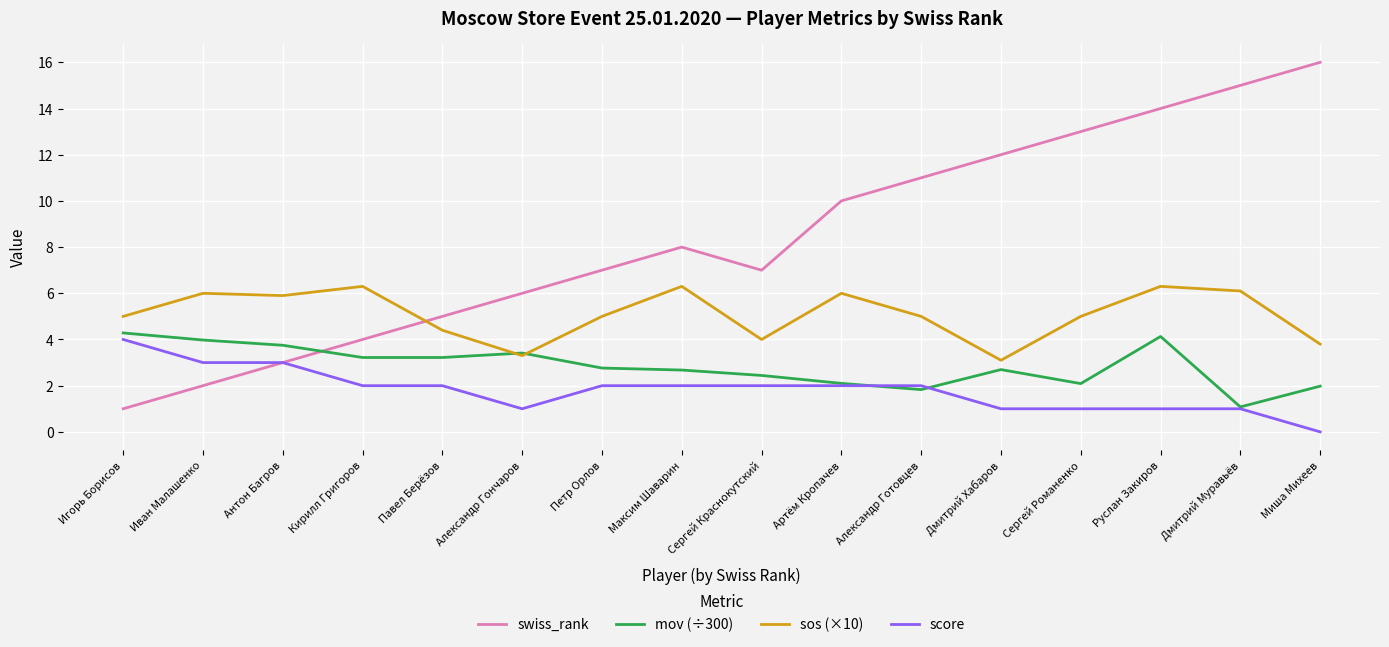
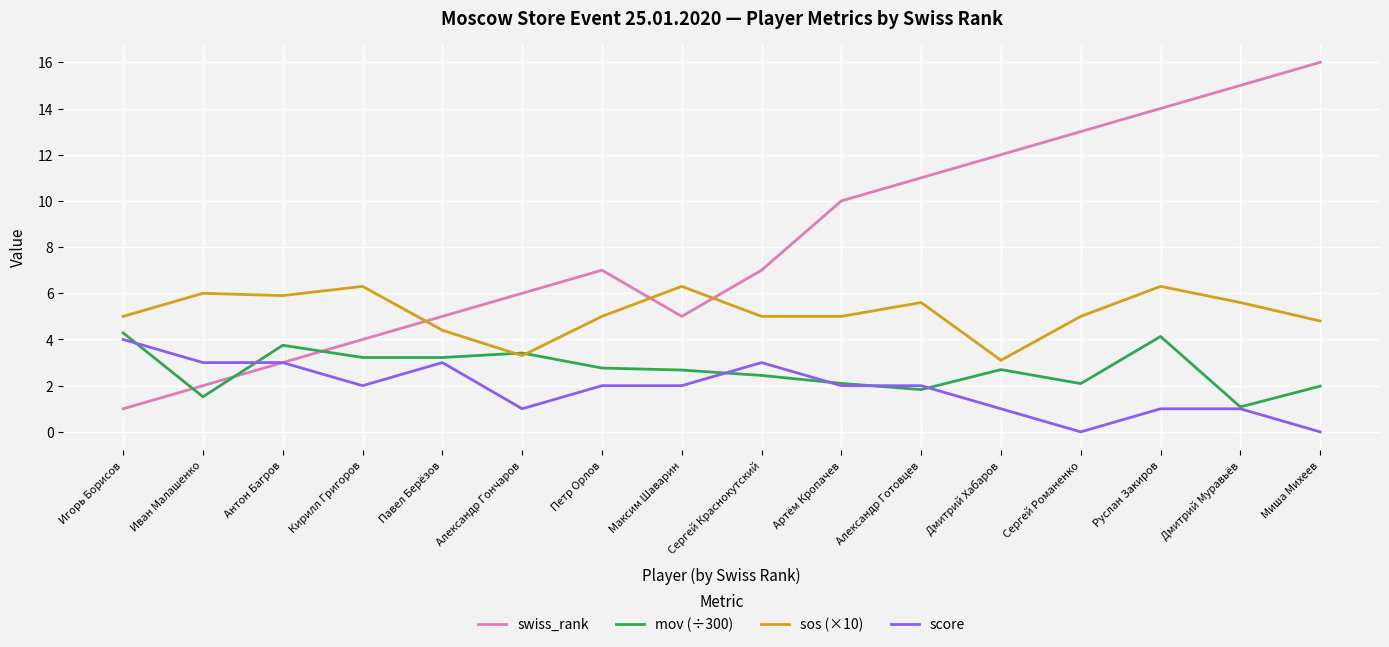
mov (÷300), Иван Малашенко: 4.0 -> 1.5
score, Павел Берёзов: 2 -> 3
swiss_rank, Максим Шаварин: 8 -> 5
sos (×10), Сергей Краснокутский: 4.0 -> 5.0
score, Сергей Краснокутский: 2 -> 3
sos (×10), Артём Кропачев: 6.0 -> 5.0
sos (×10), Александр Готовцев: 5.0 -> 5.6
score, Сергей Романенко: 1 -> 0
sos (×10), Дмитрий Муравьёв: 6.1 -> 5.6
sos (×10), Миша Михеев: 3.8 -> 4.8
